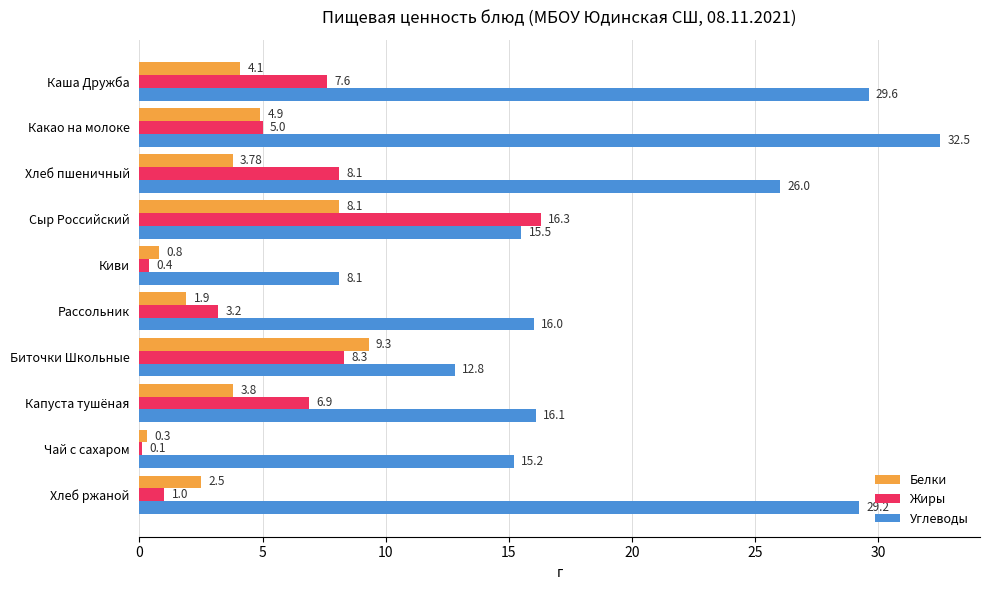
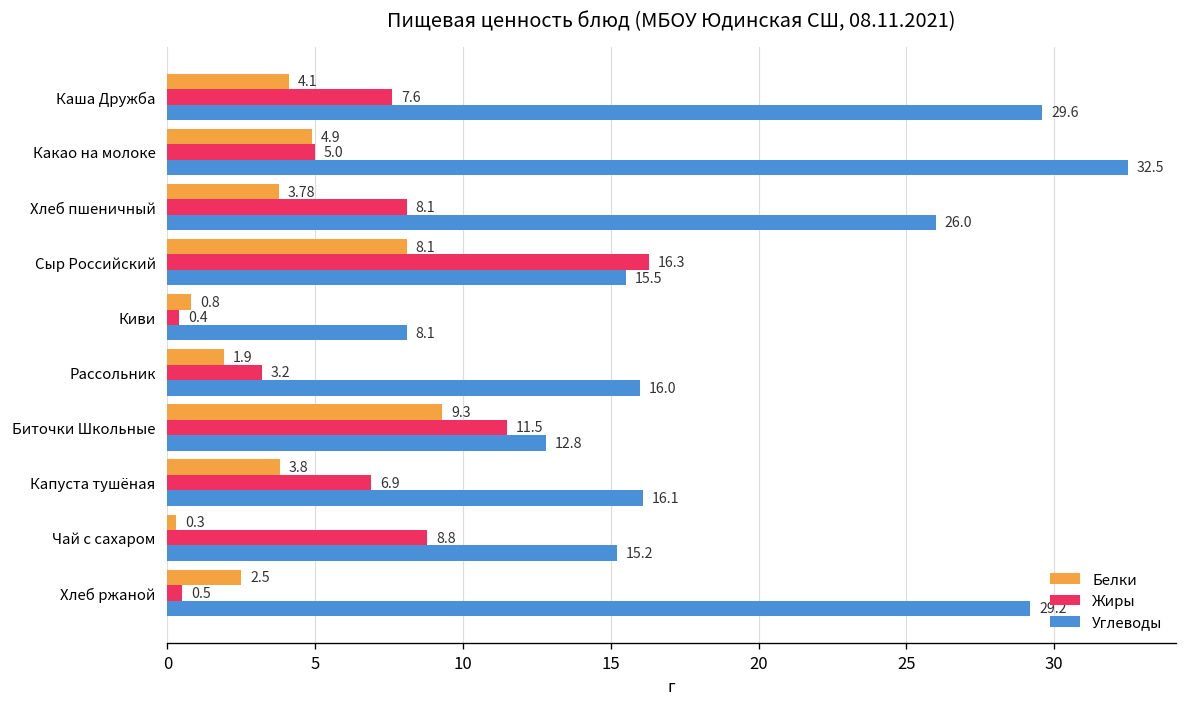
Жиры, Биточки Школьные: 8.3 -> 11.5
Жиры, Чай с сахаром: 0.1 -> 8.8
Жиры, Хлеб ржаной: 1.0 -> 0.5
